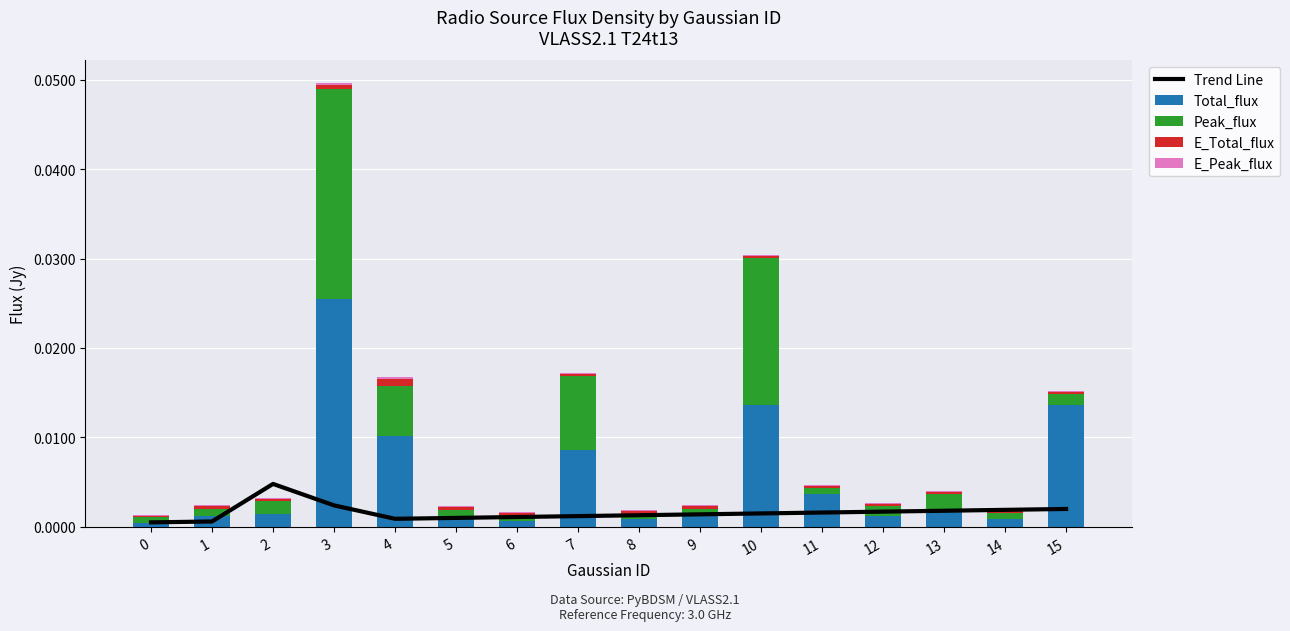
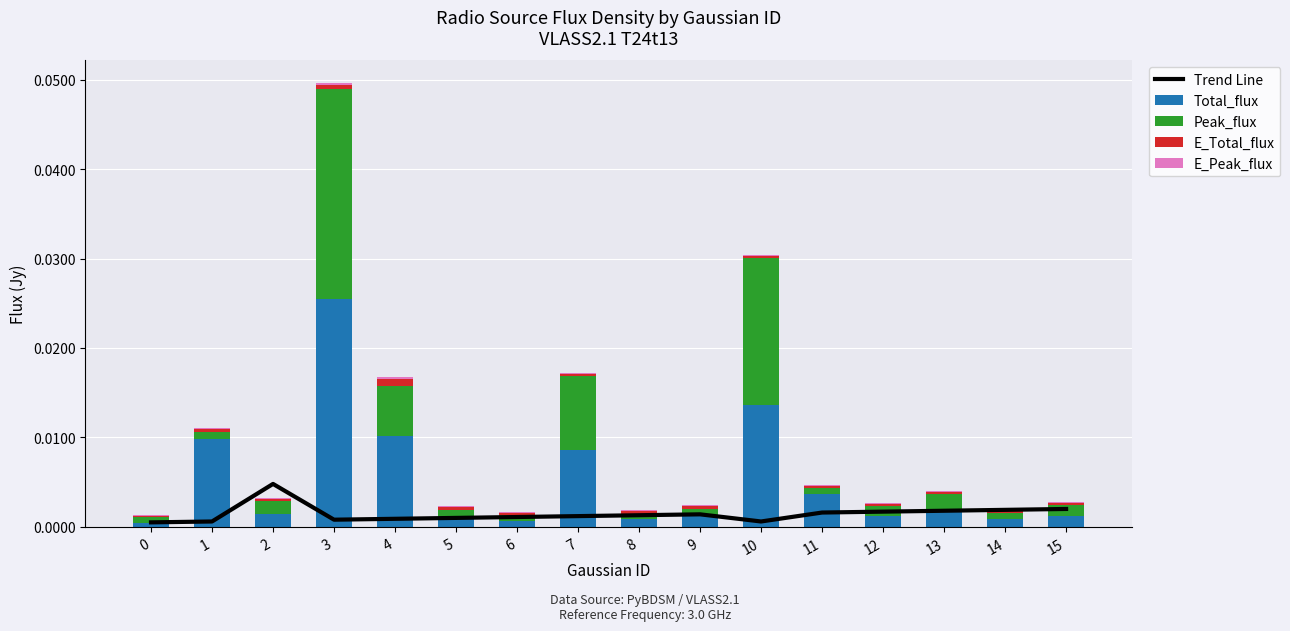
Total_flux, 1: 0.001 -> 0.010
Trend Line, 3: 0.002 -> 0.001
Trend Line, 10: 0.002 -> 0.001
Total_flux, 15: 0.014 -> 0.001
